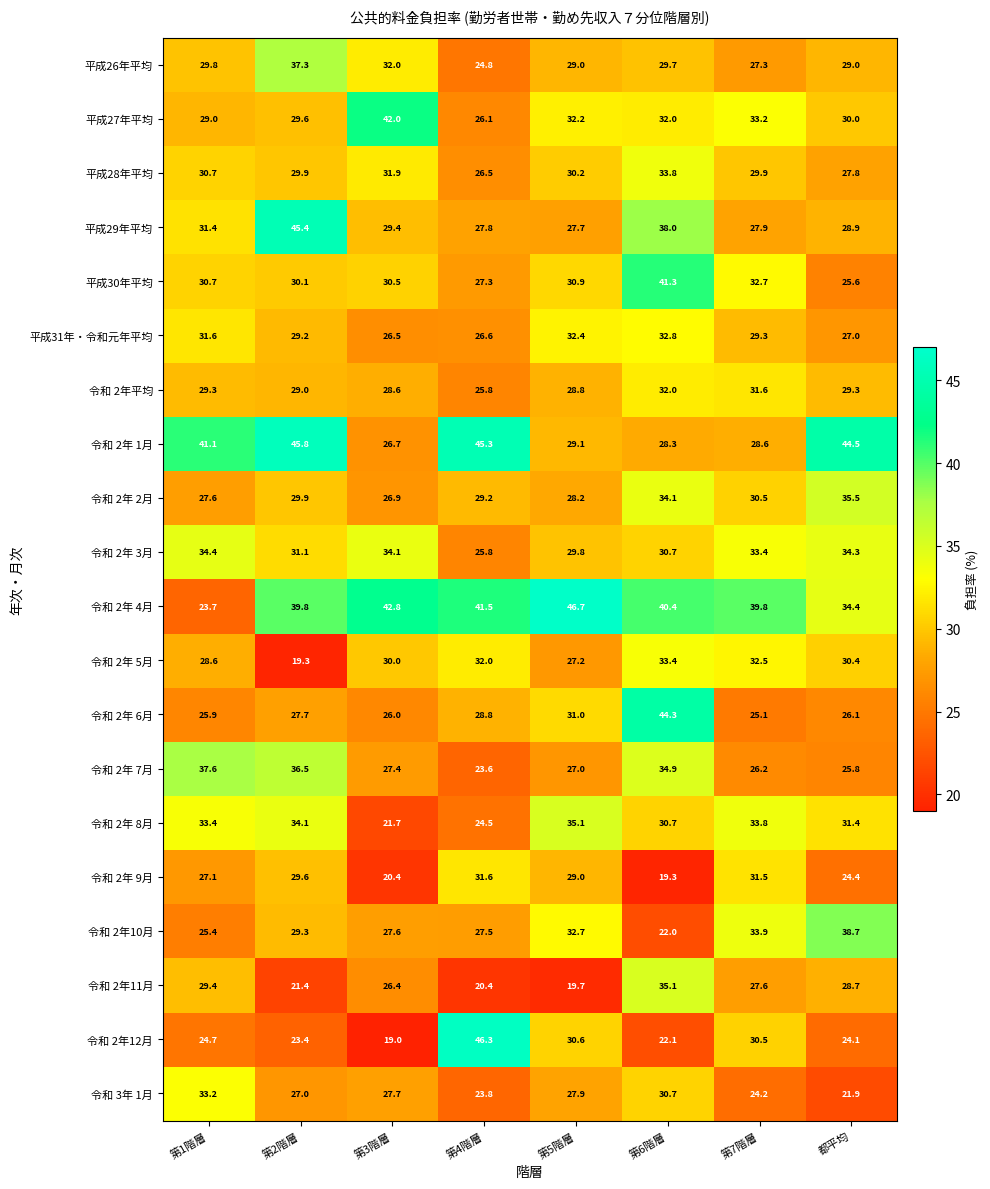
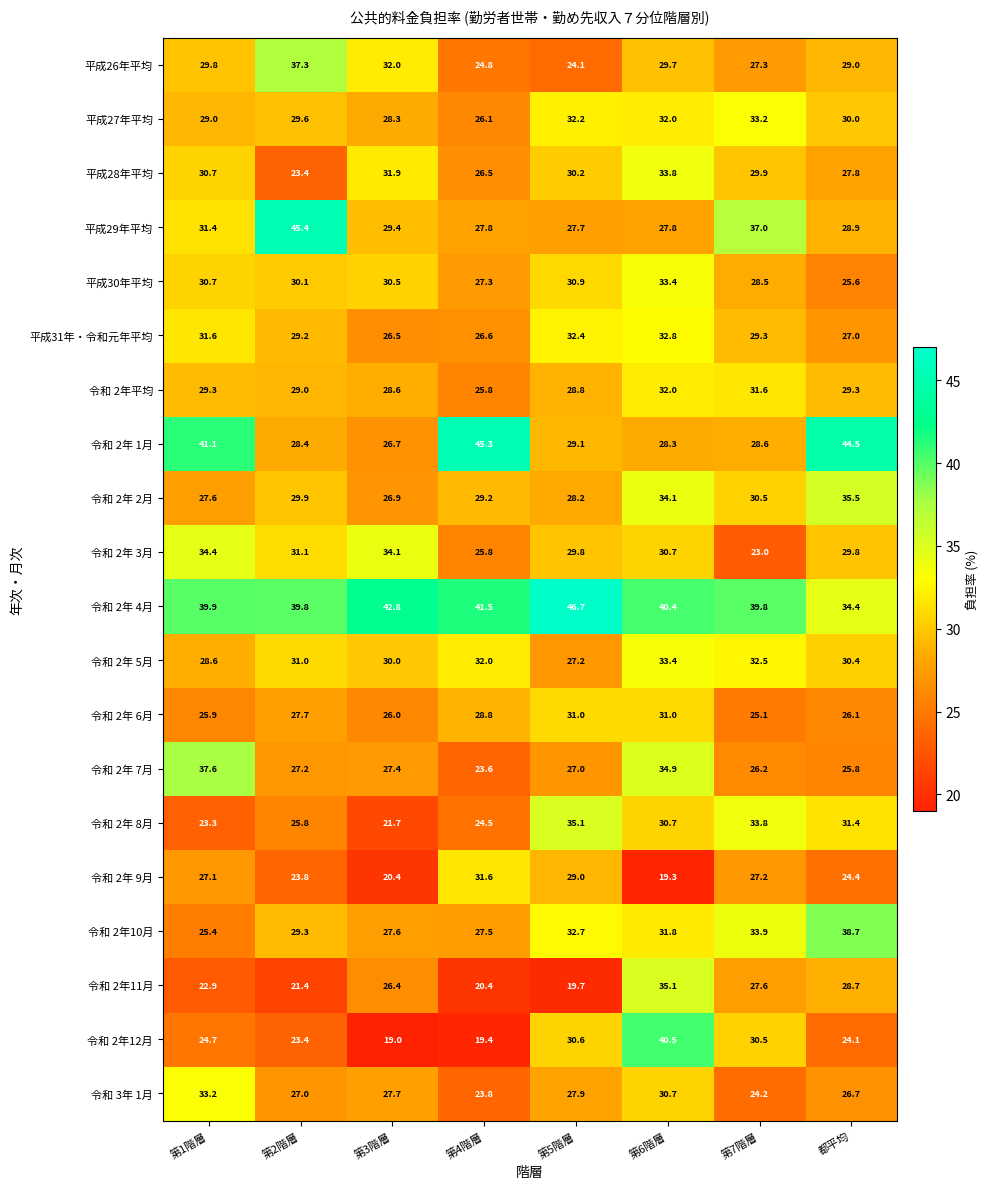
平成26年平均, 第5階層: 29.0 -> 24.1
平成27年平均, 第3階層: 42.0 -> 28.3
平成28年平均, 第2階層: 29.9 -> 23.4
平成29年平均, 第6階層: 38.0 -> 27.8
平成29年平均, 第7階層: 27.9 -> 37.0
平成30年平均, 第6階層: 41.3 -> 33.4
平成30年平均, 第7階層: 32.7 -> 28.5
令和 2年 1月, 第2階層: 45.8 -> 28.4
令和 2年 3月, 第7階層: 33.4 -> 23.0
令和 2年 3月, 都平均: 34.3 -> 29.8
令和 2年 4月, 第1階層: 23.7 -> 39.9
令和 2年 5月, 第2階層: 19.3 -> 31.0
令和 2年 6月, 第6階層: 44.3 -> 31.0
令和 2年 7月, 第2階層: 36.5 -> 27.2
令和 2年 8月, 第1階層: 33.4 -> 23.3
令和 2年 8月, 第2階層: 34.1 -> 25.8
令和 2年 9月, 第2階層: 29.6 -> 23.8
令和 2年 9月, 第7階層: 31.5 -> 27.2
令和 2年10月, 第6階層: 22.0 -> 31.8
令和 2年11月, 第1階層: 29.4 -> 22.9
令和 2年12月, 第4階層: 46.3 -> 19.4
令和 2年12月, 第6階層: 22.1 -> 40.5
令和 3年 1月, 都平均: 21.9 -> 26.7
